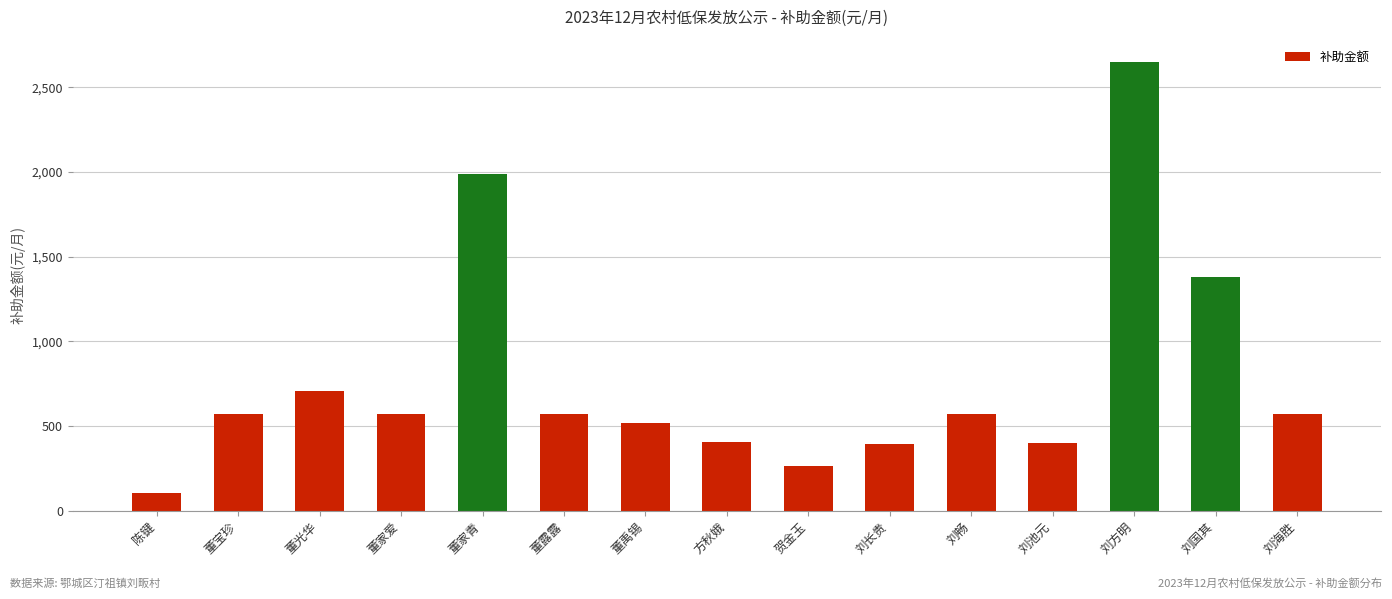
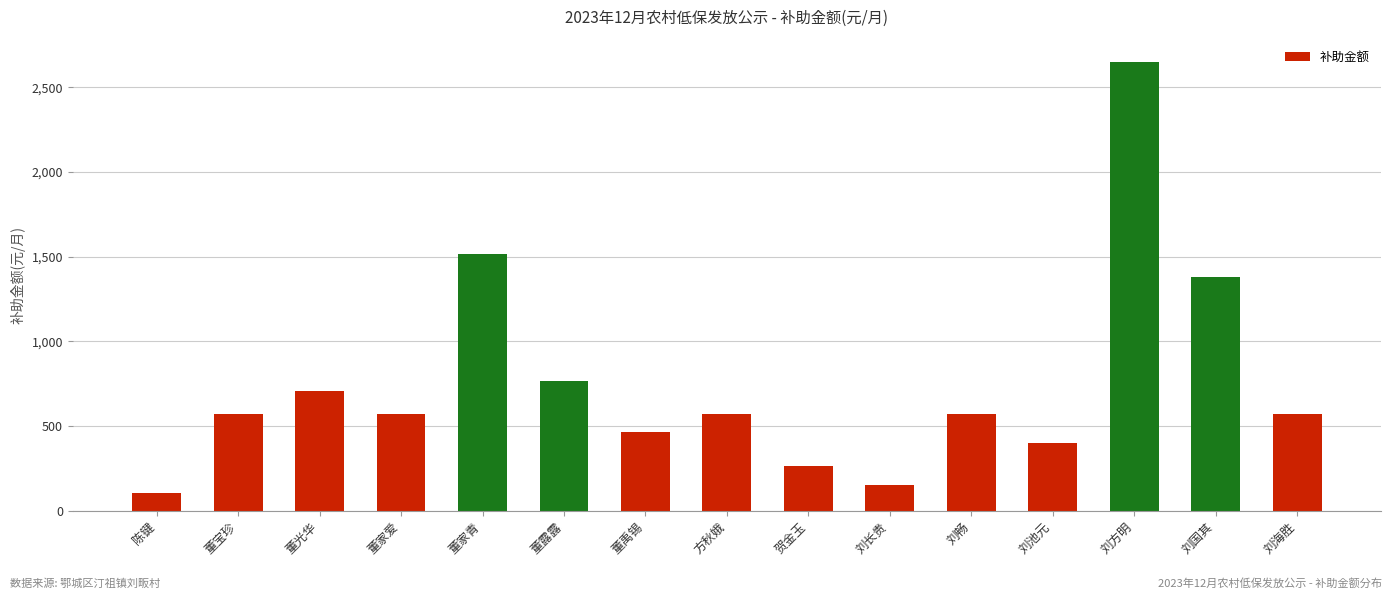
董家青: 1,990 -> 1,510
董露露: 570 -> 770
董禹锡: 520 -> 470
方秋娥: 400 -> 570
刘长贵: 400 -> 150
